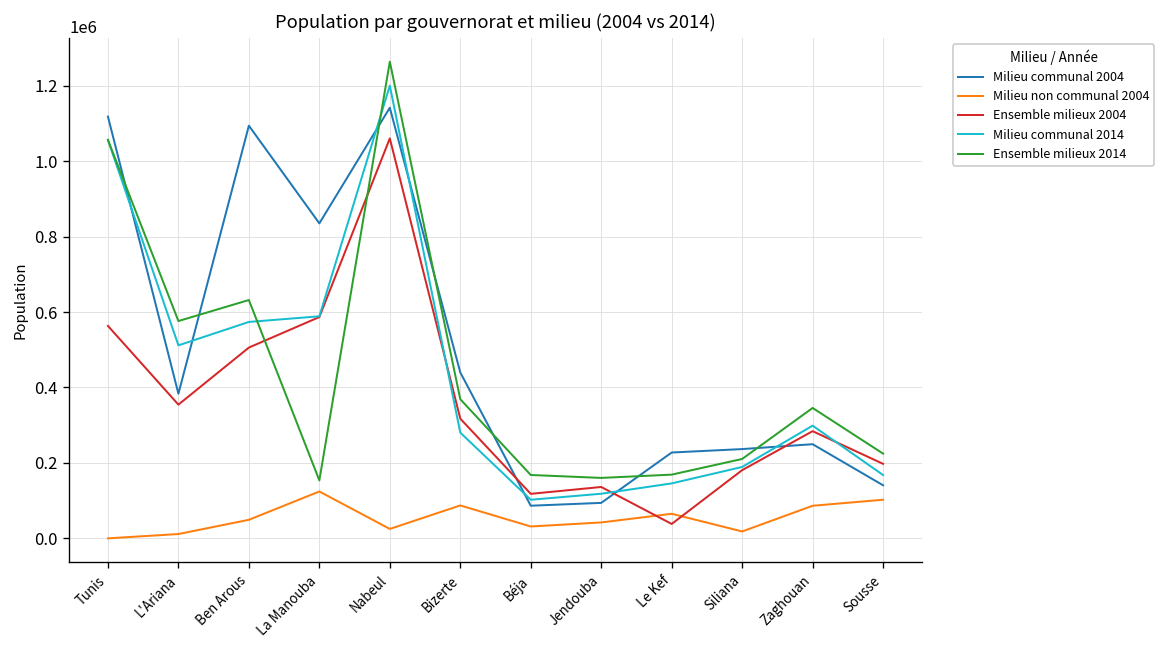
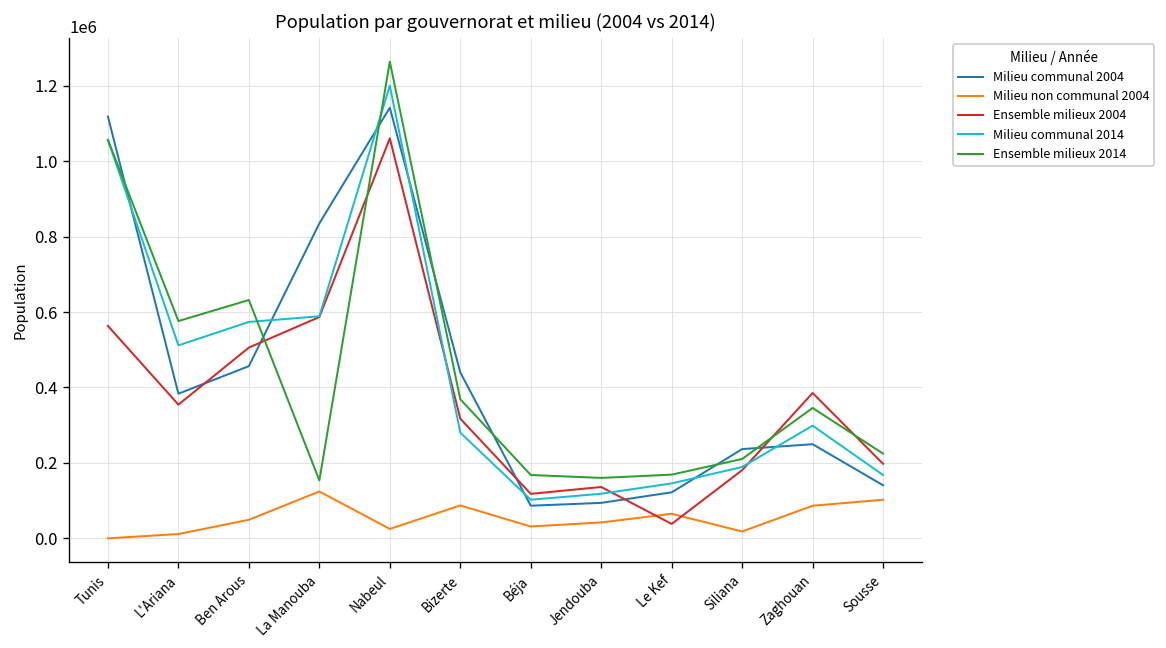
Milieu communal 2004, Ben Arous: 1090000 -> 460000
Milieu communal 2004, Le Kef: 230000 -> 120000
Ensemble milieux 2004, Zaghouan: 280000 -> 390000
